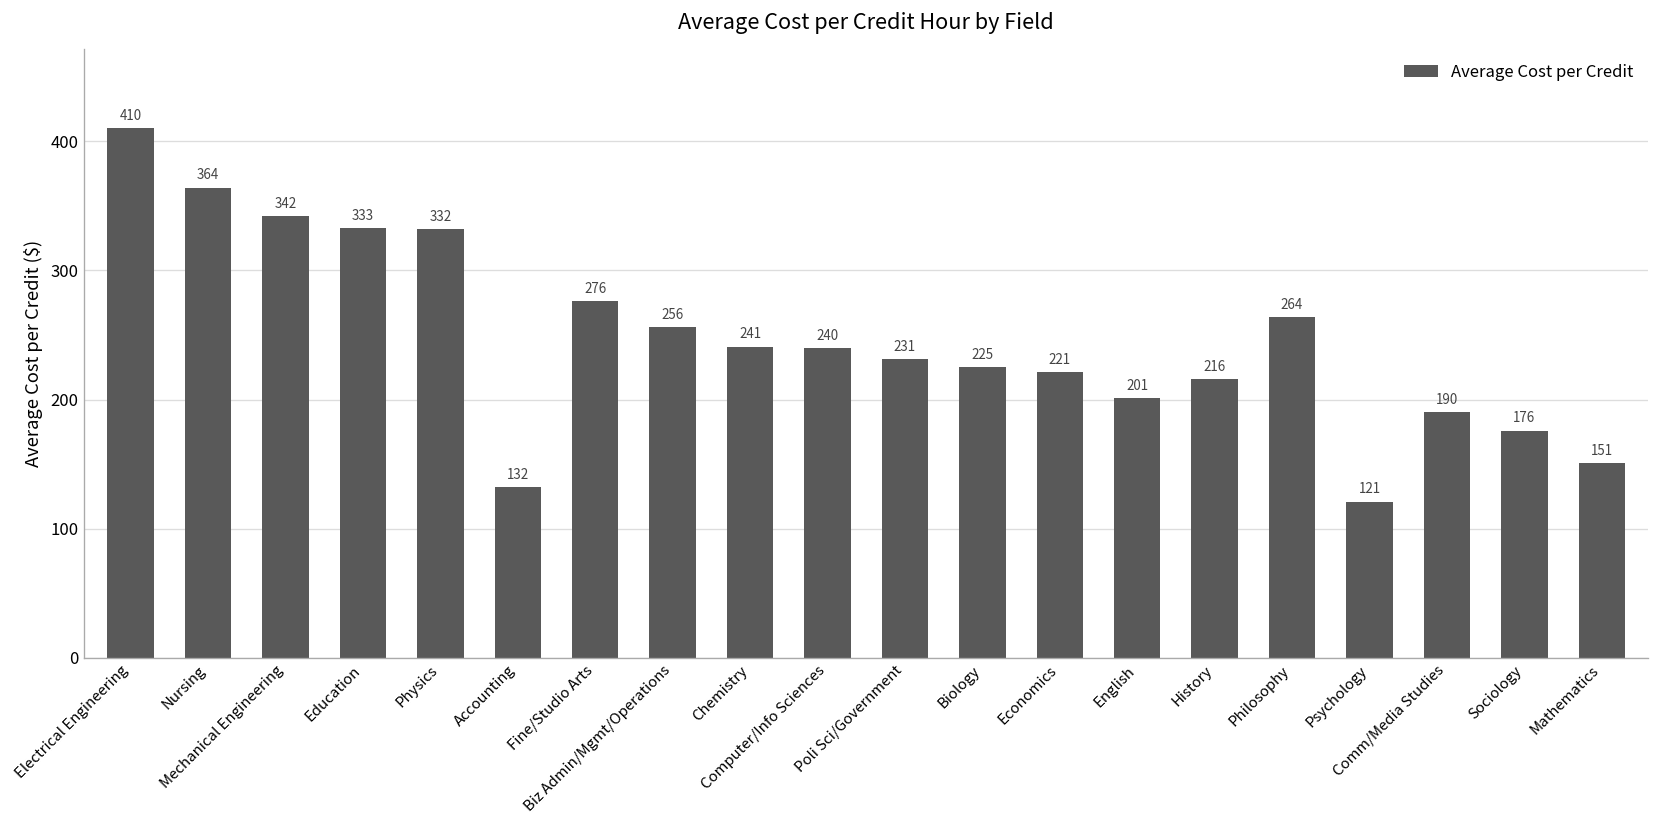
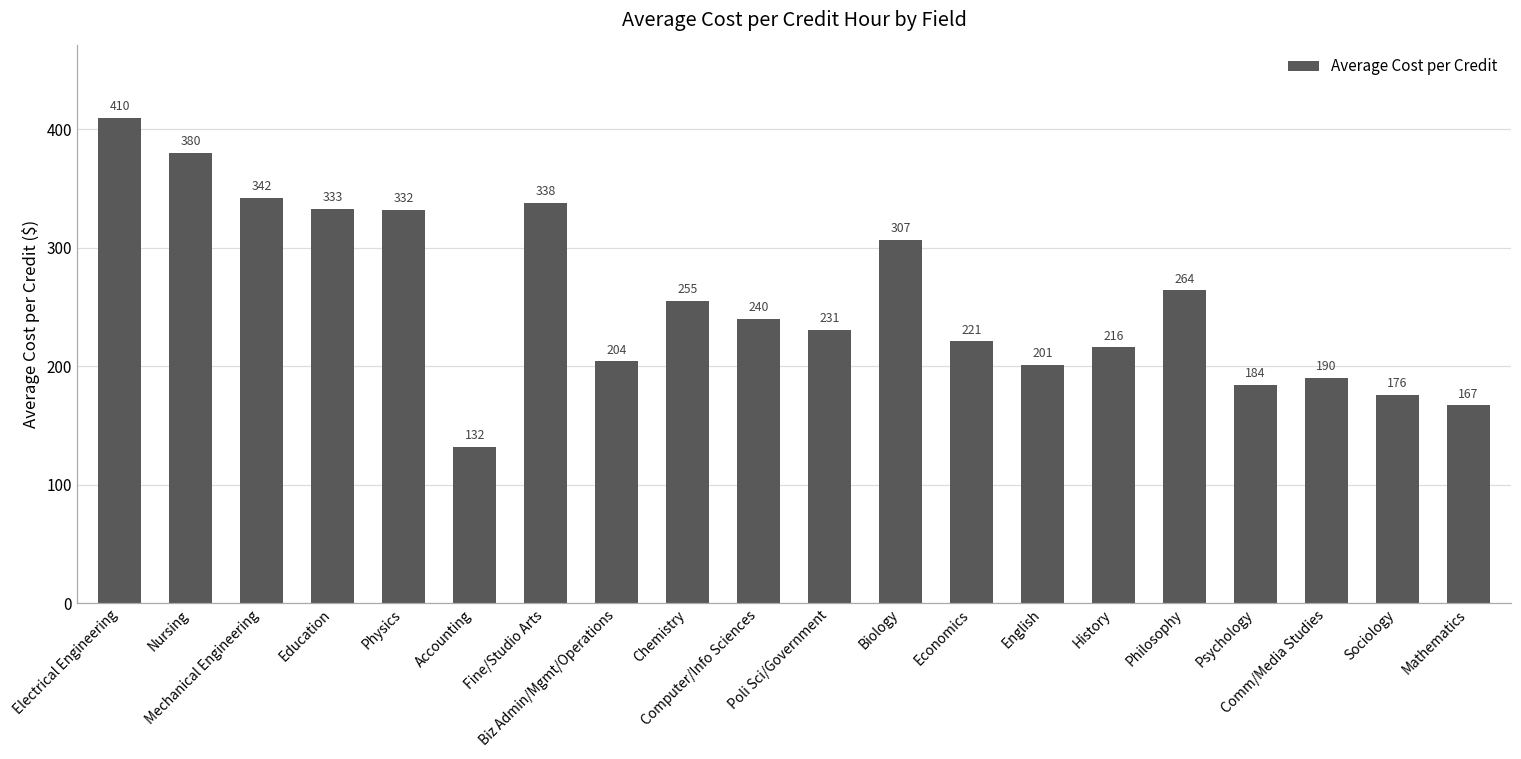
Nursing: 364 -> 380
Fine/Studio Arts: 276 -> 338
Biz Admin/Mgmt/Operations: 256 -> 204
Chemistry: 241 -> 255
Biology: 225 -> 307
Psychology: 121 -> 184
Mathematics: 151 -> 167
